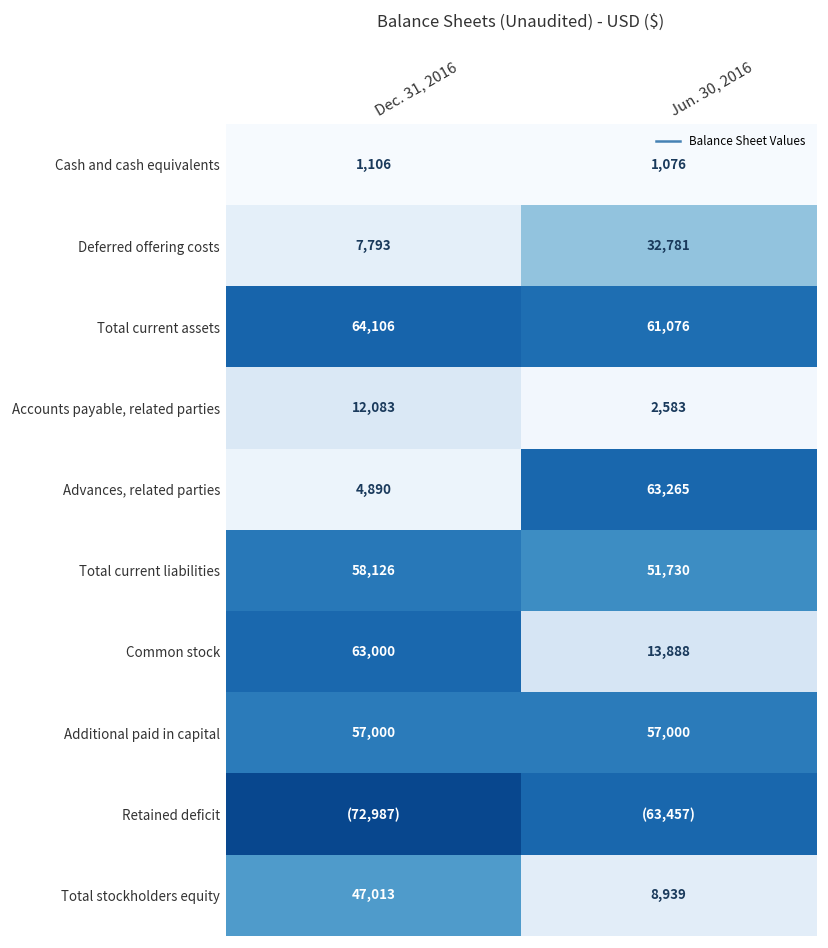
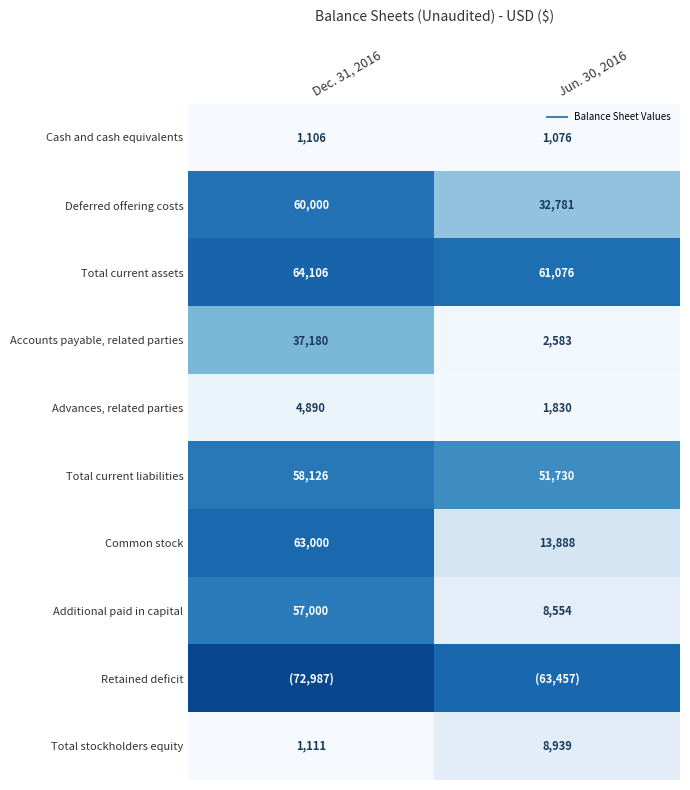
Deferred offering costs, Dec. 31, 2016: 7,793 -> 60,000
Accounts payable, related parties, Dec. 31, 2016: 12,083 -> 37,180
Advances, related parties, Jun. 30, 2016: 63,265 -> 1,830
Additional paid in capital, Jun. 30, 2016: 57,000 -> 8,554
Total stockholders equity, Dec. 31, 2016: 47,013 -> 1,111
